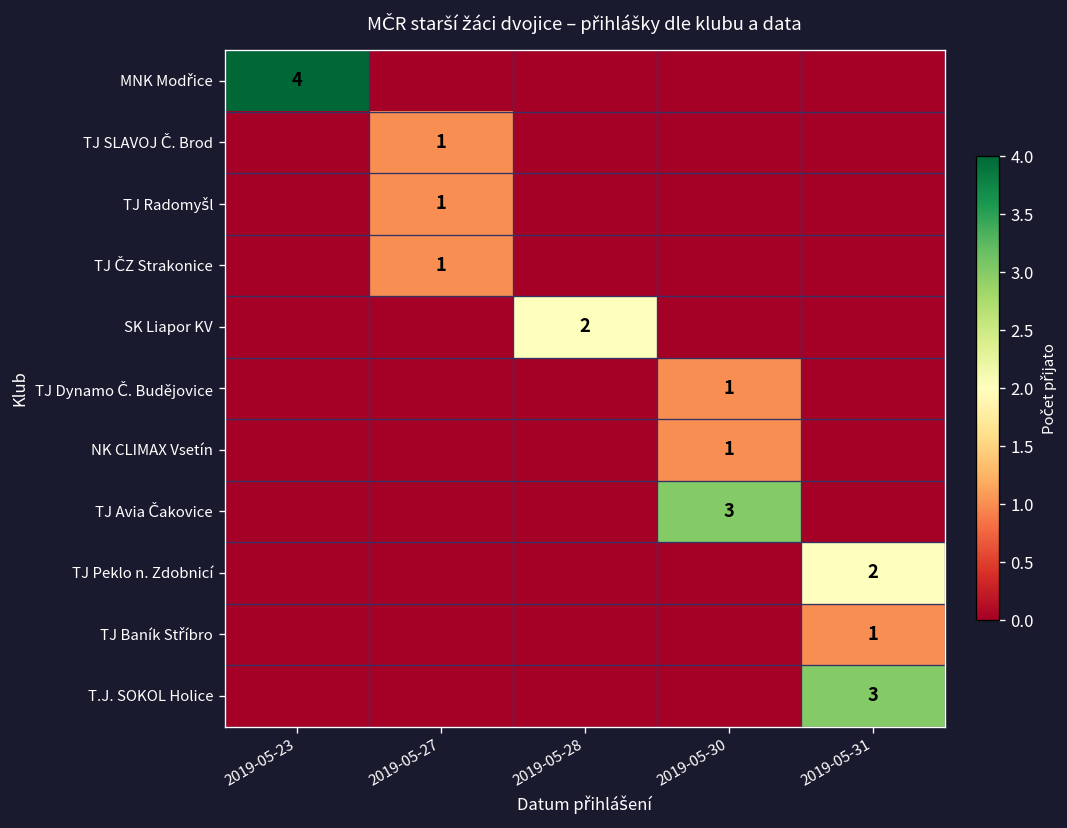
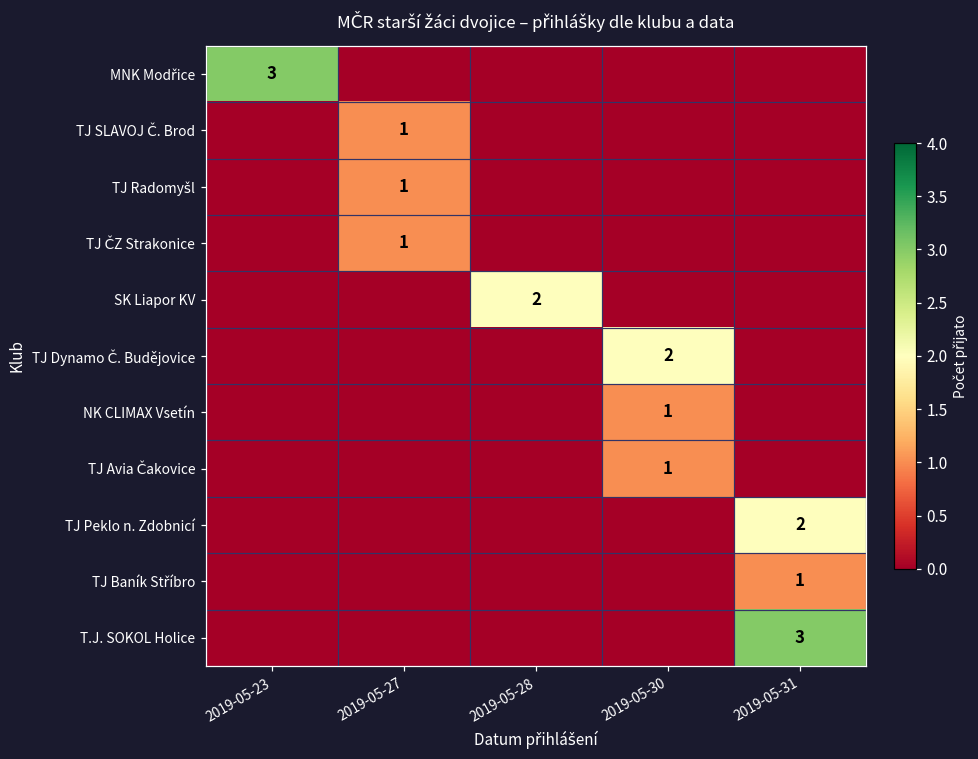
MNK Modřice, 2019-05-23: 4 -> 3
TJ Dynamo Č. Budějovice, 2019-05-30: 1 -> 2
TJ Avia Čakovice, 2019-05-30: 3 -> 1
